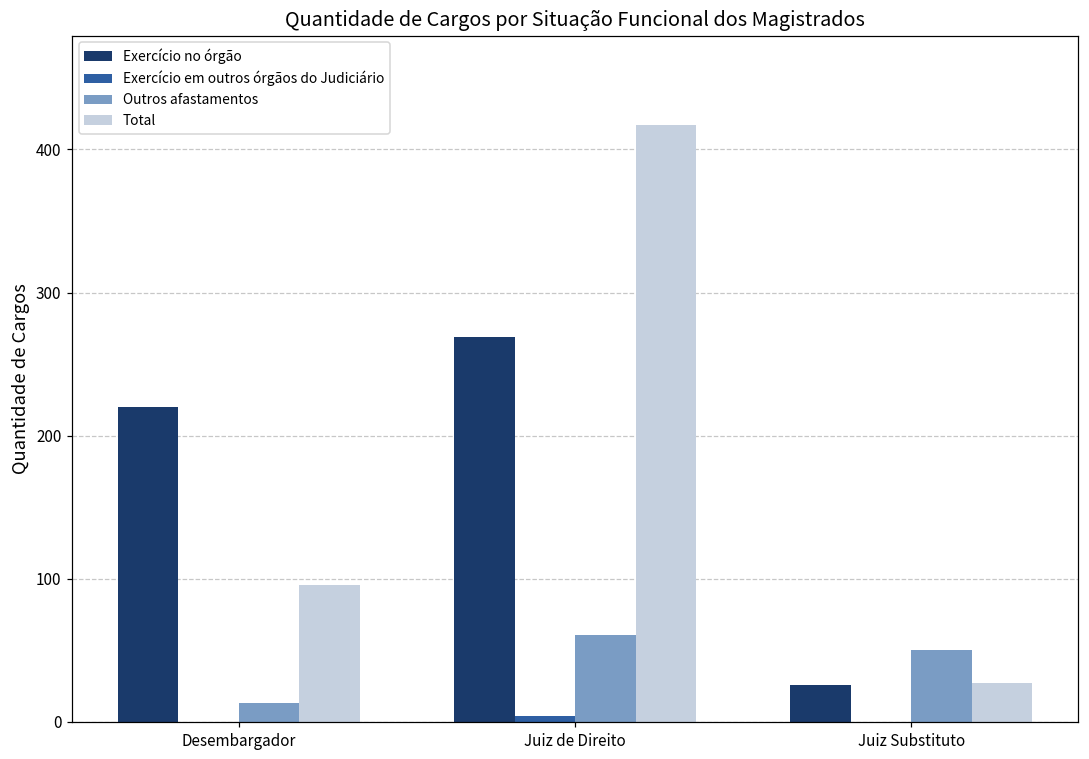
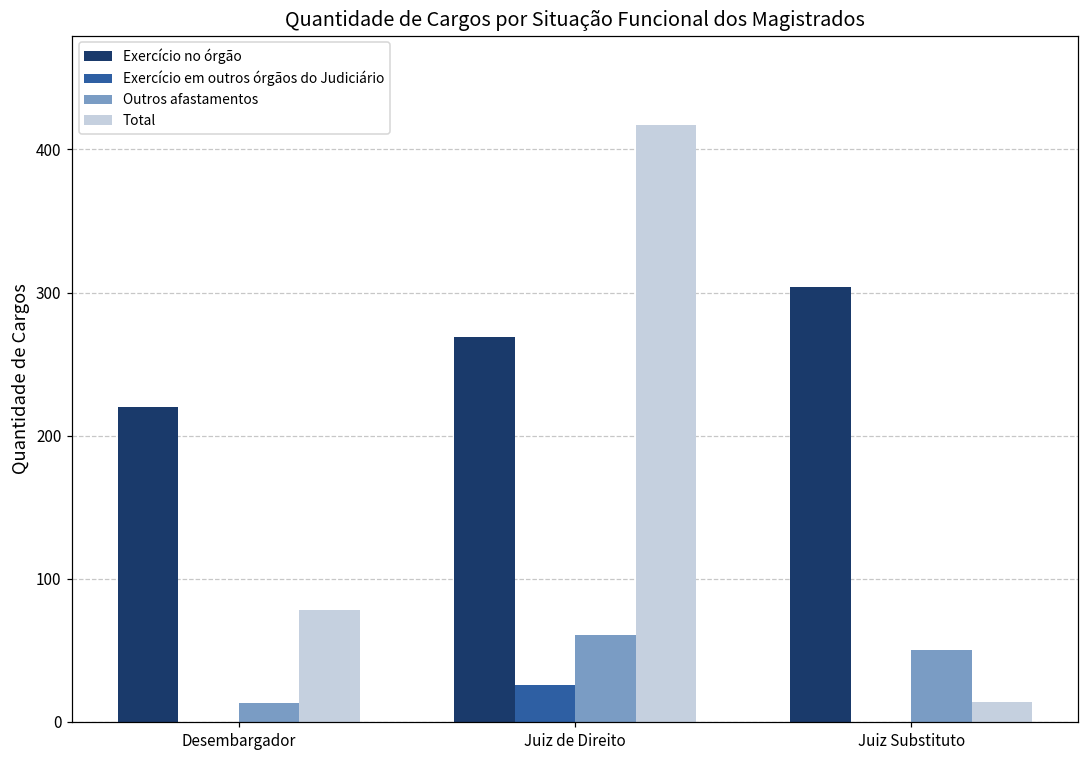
Total, Desembargador: 96 -> 78
Exercício em outros órgãos do Judiciário, Juiz de Direito: 4 -> 26
Exercício no órgão, Juiz Substituto: 26 -> 304
Total, Juiz Substituto: 27 -> 14
